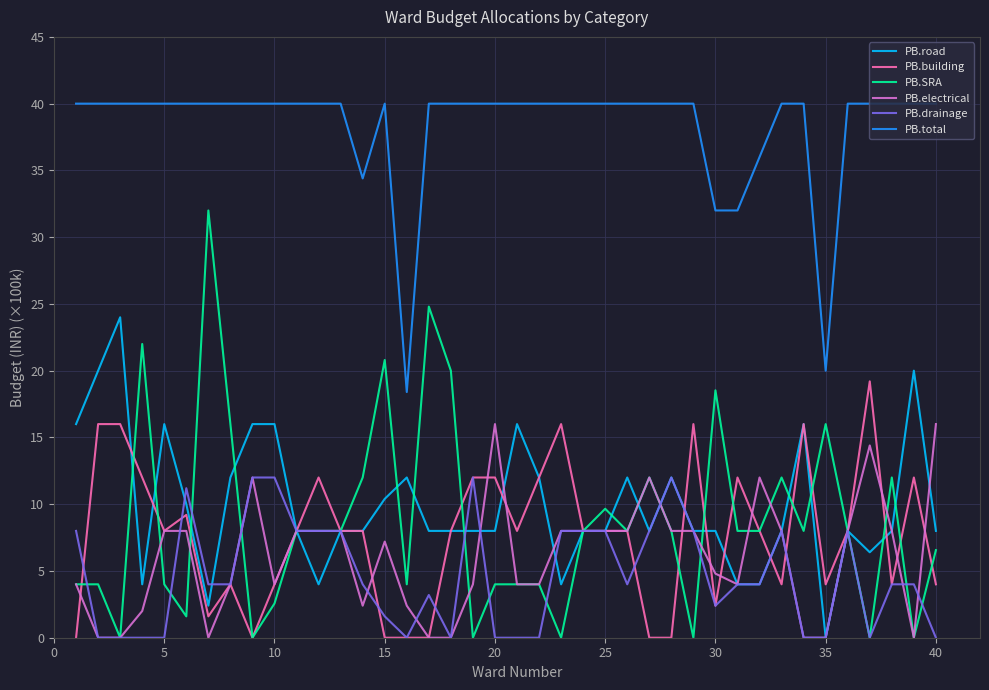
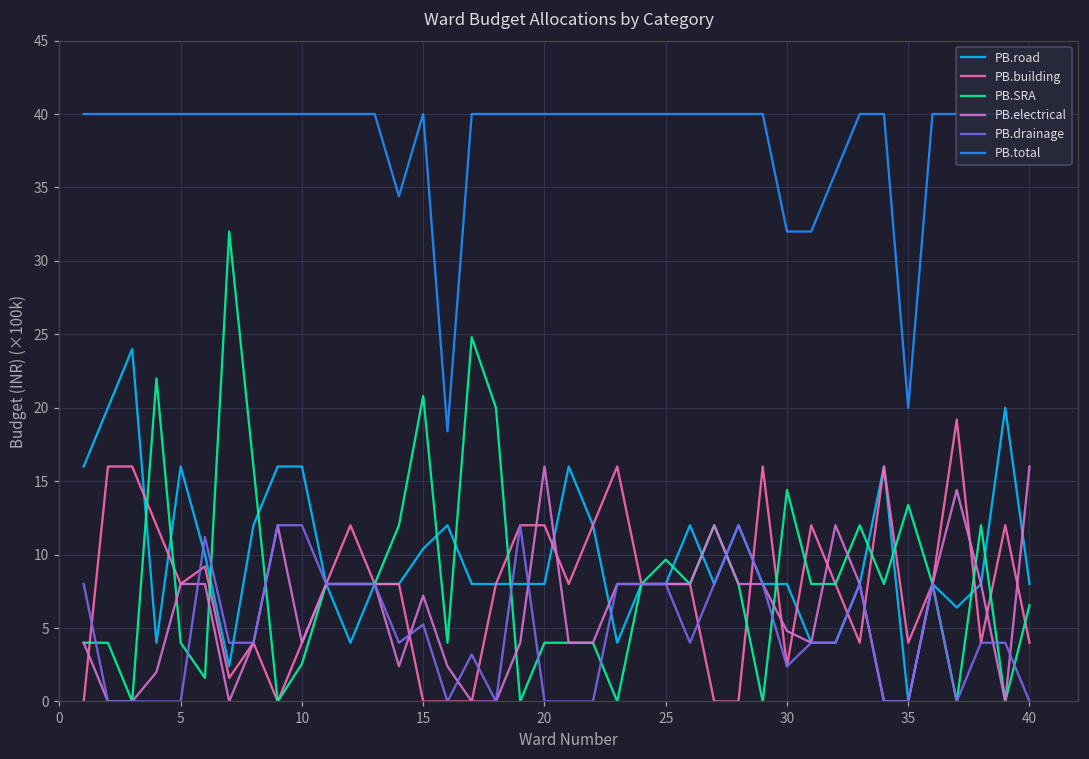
PB.drainage, 15: 1.6 -> 5.2
PB.SRA, 30: 18.5 -> 14.4
PB.SRA, 35: 16.0 -> 13.4
